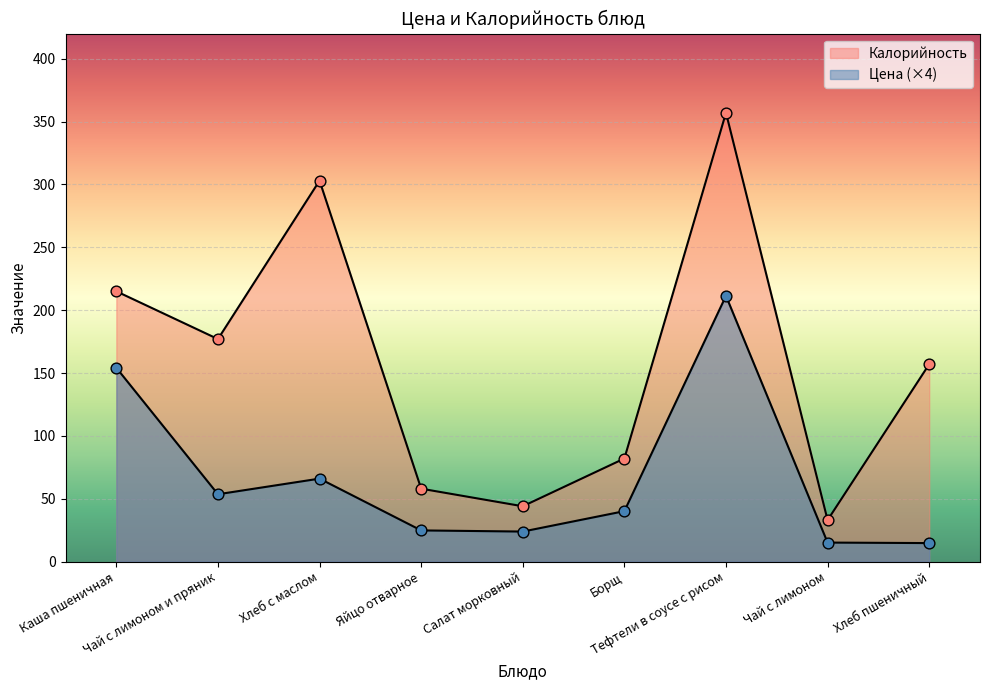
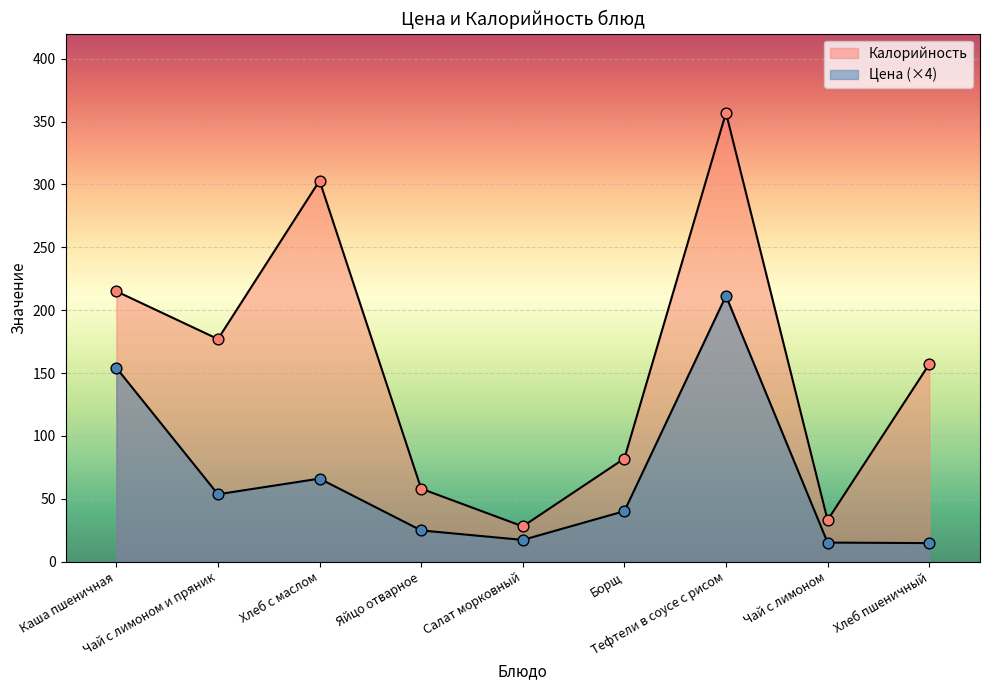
Калорийность, Салат морковный: 44 -> 28
Цена (×4), Салат морковный: 24 -> 17
